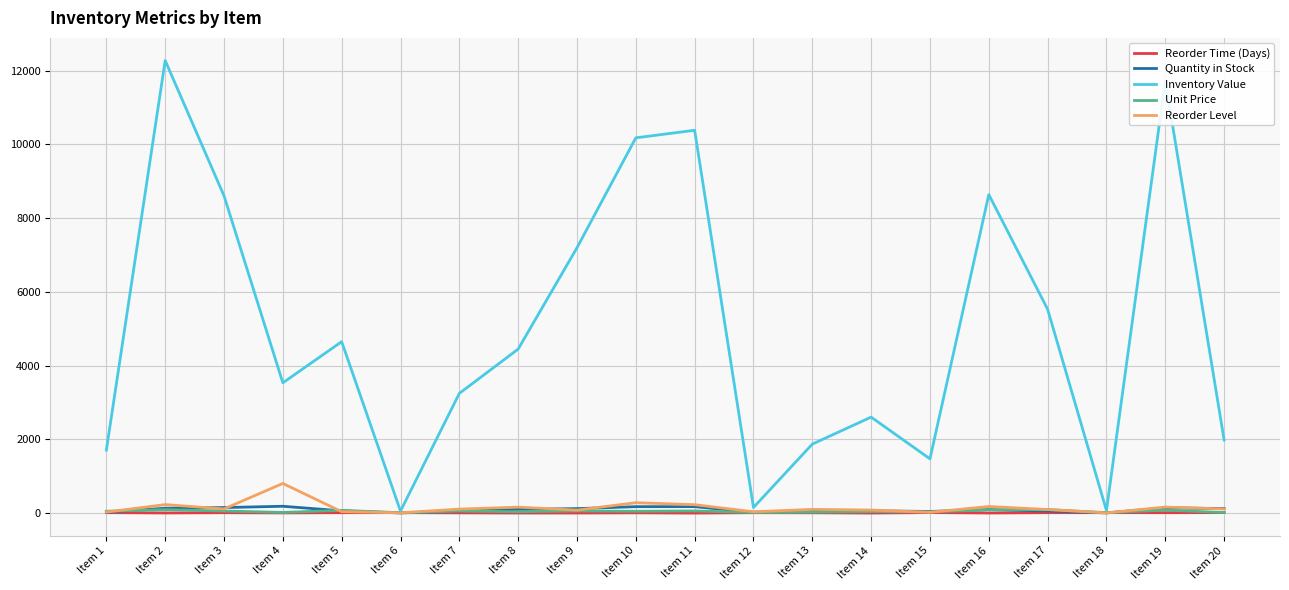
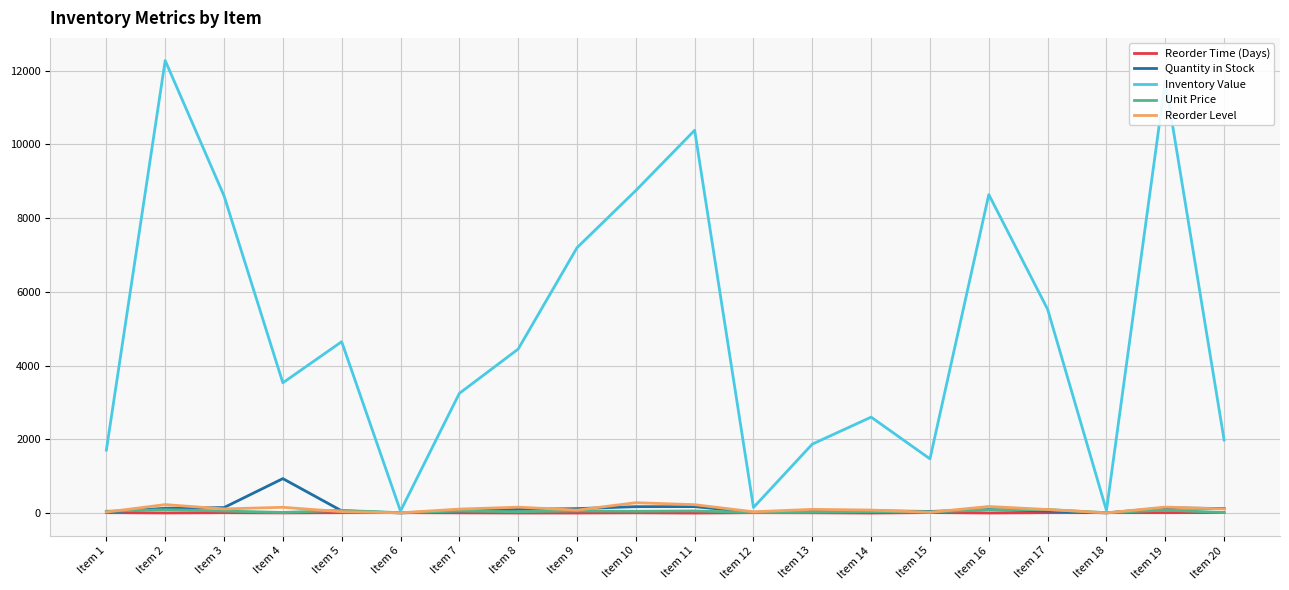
Quantity in Stock, Item 4: 200 -> 900
Reorder Level, Item 4: 800 -> 200
Inventory Value, Item 10: 10200 -> 8800
